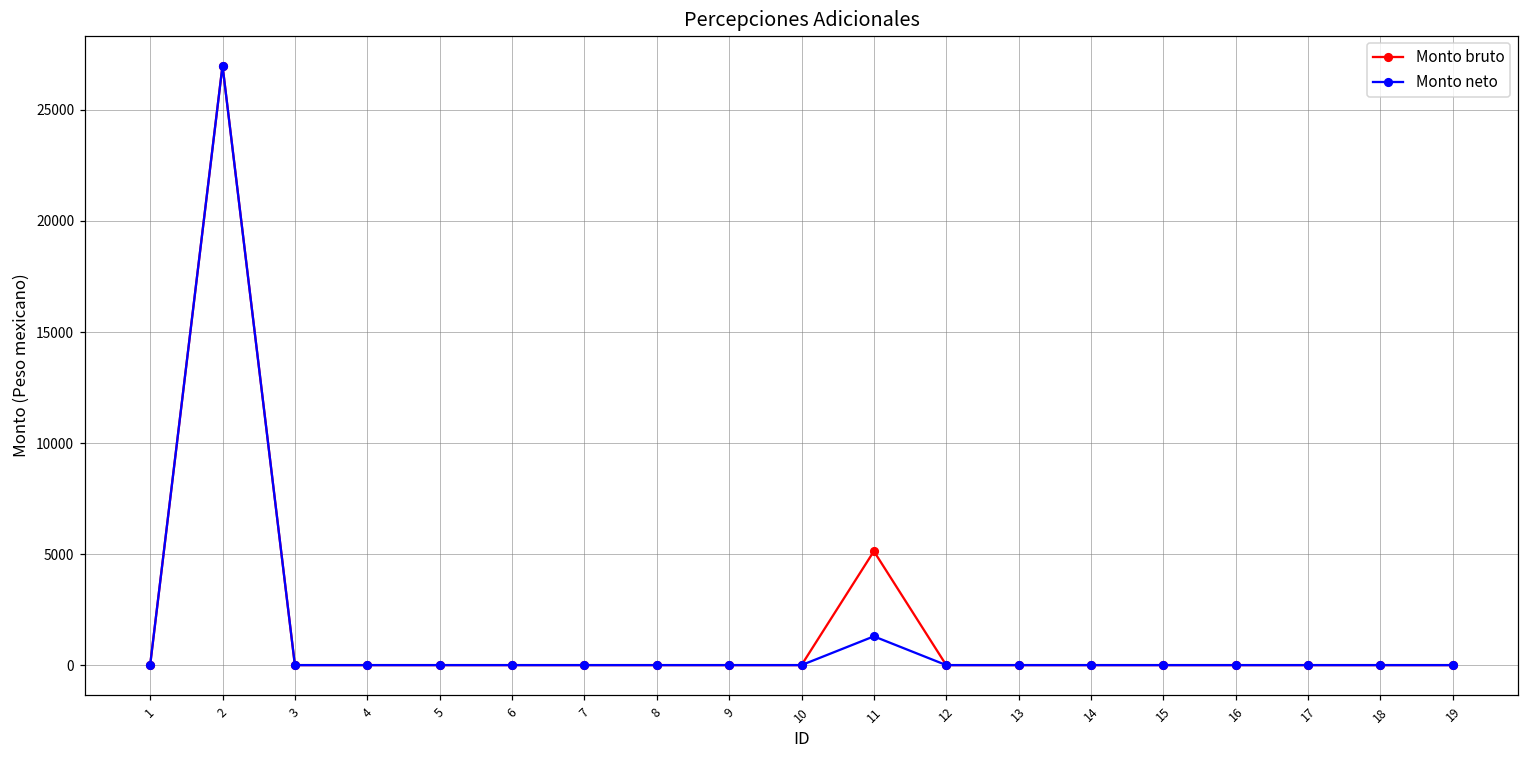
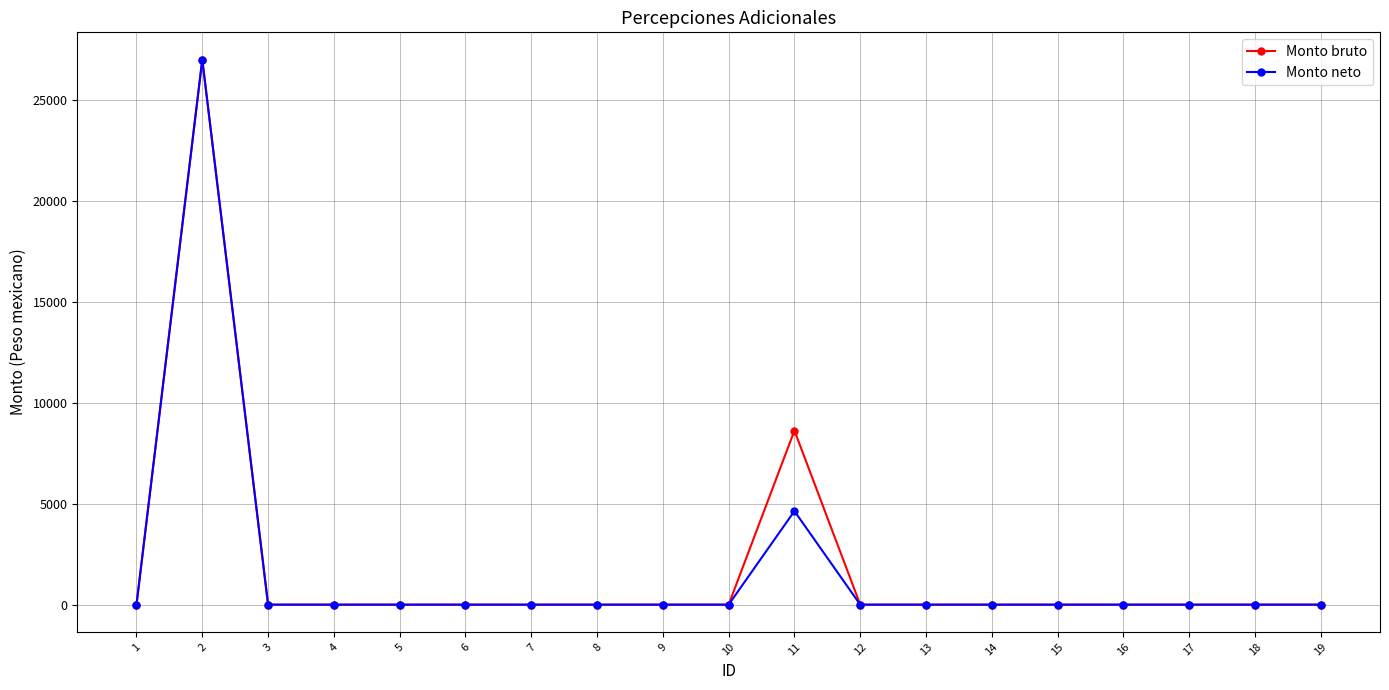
Monto bruto, 11: 5100 -> 8600
Monto neto, 11: 1300 -> 4600
